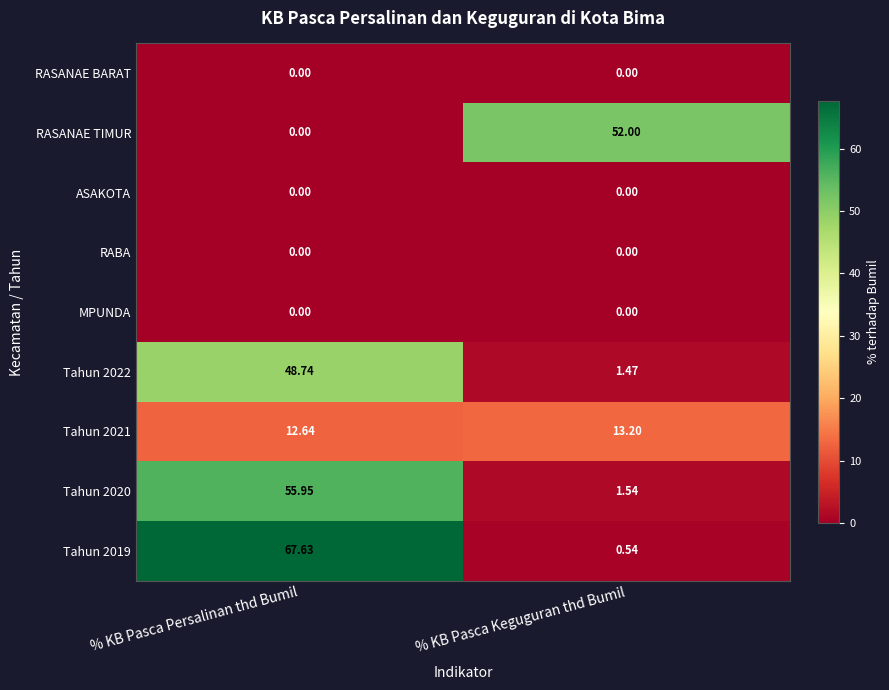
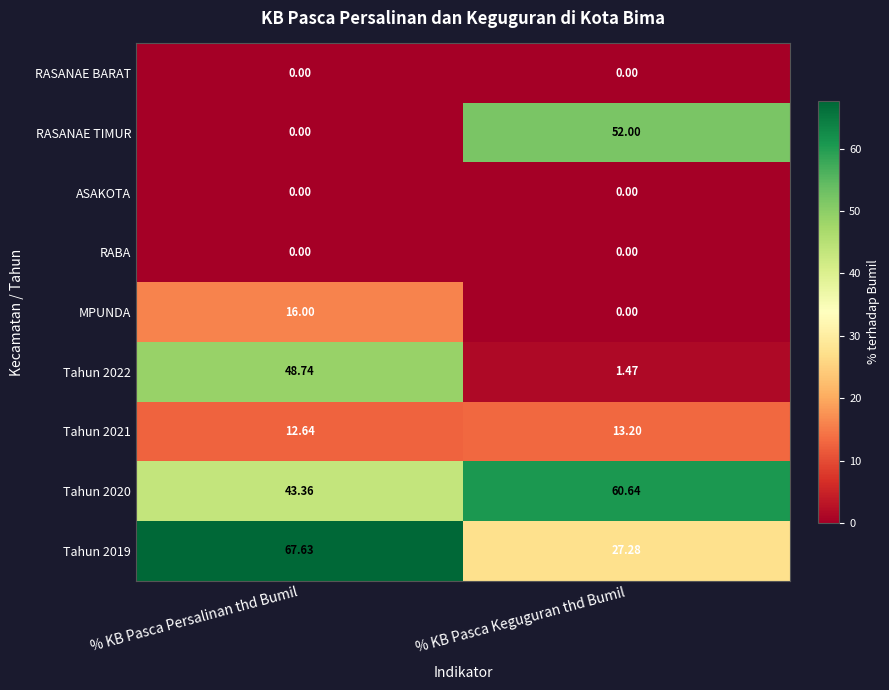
MPUNDA, % KB Pasca Persalinan thd Bumil: 0.00 -> 16.00
Tahun 2020, % KB Pasca Persalinan thd Bumil: 55.95 -> 43.36
Tahun 2020, % KB Pasca Keguguran thd Bumil: 1.54 -> 60.64
Tahun 2019, % KB Pasca Keguguran thd Bumil: 0.54 -> 27.28
